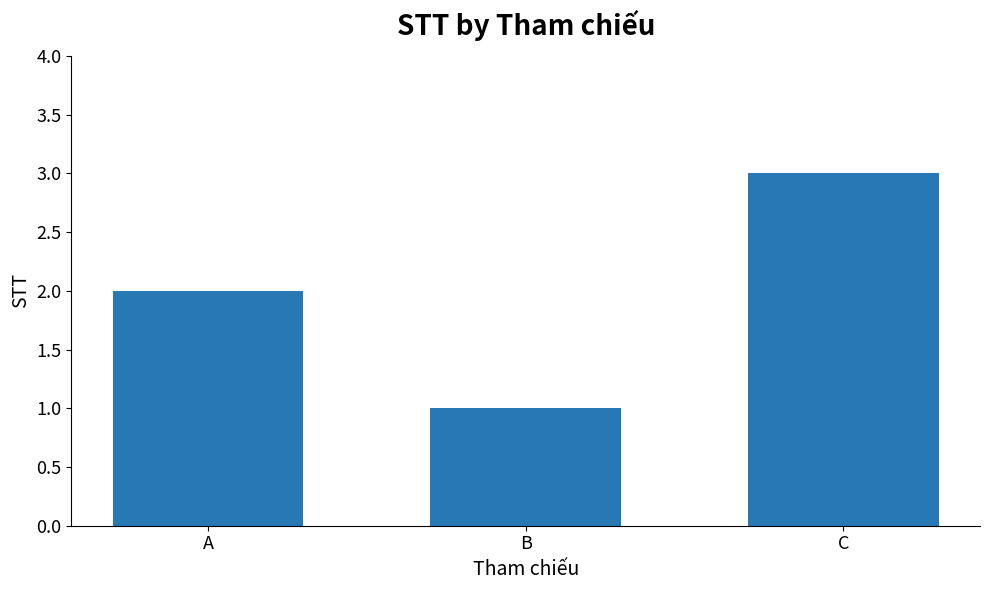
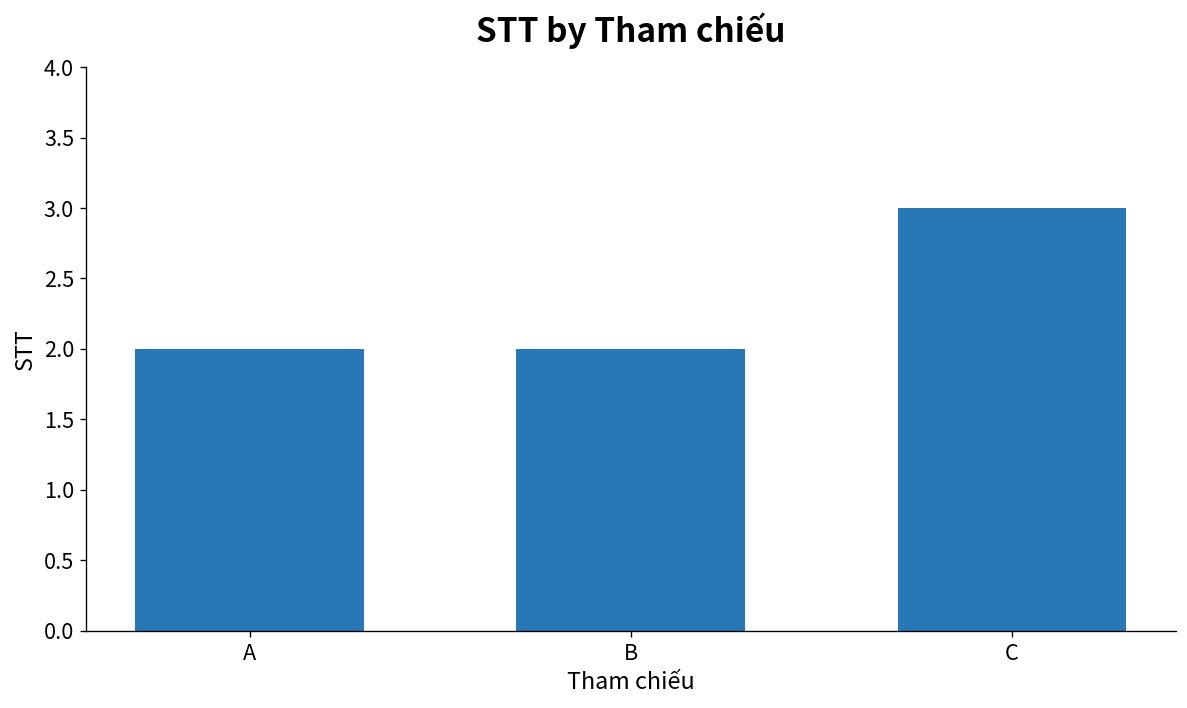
B: 1 -> 2
